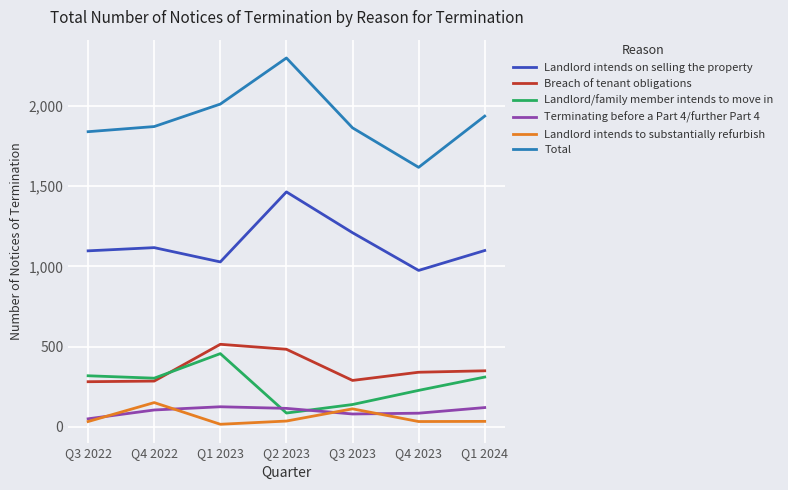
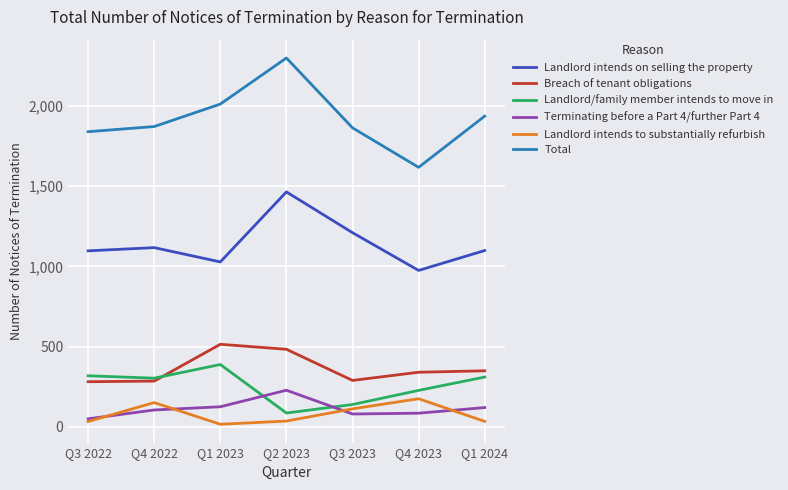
Landlord/family member intends to move in, Q1 2023: 460 -> 390
Terminating before a Part 4/further Part 4, Q2 2023: 120 -> 230
Landlord intends to substantially refurbish, Q4 2023: 30 -> 180
